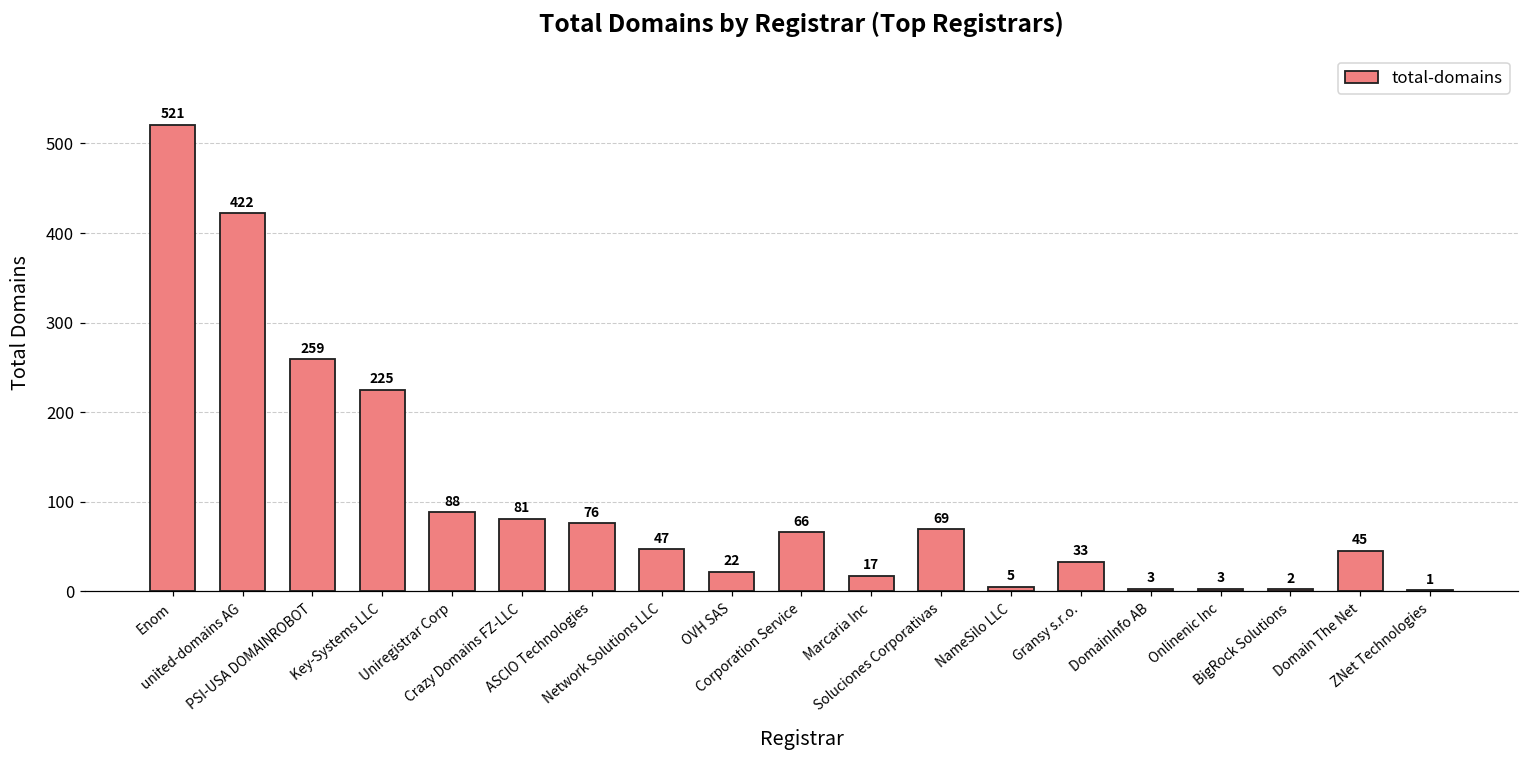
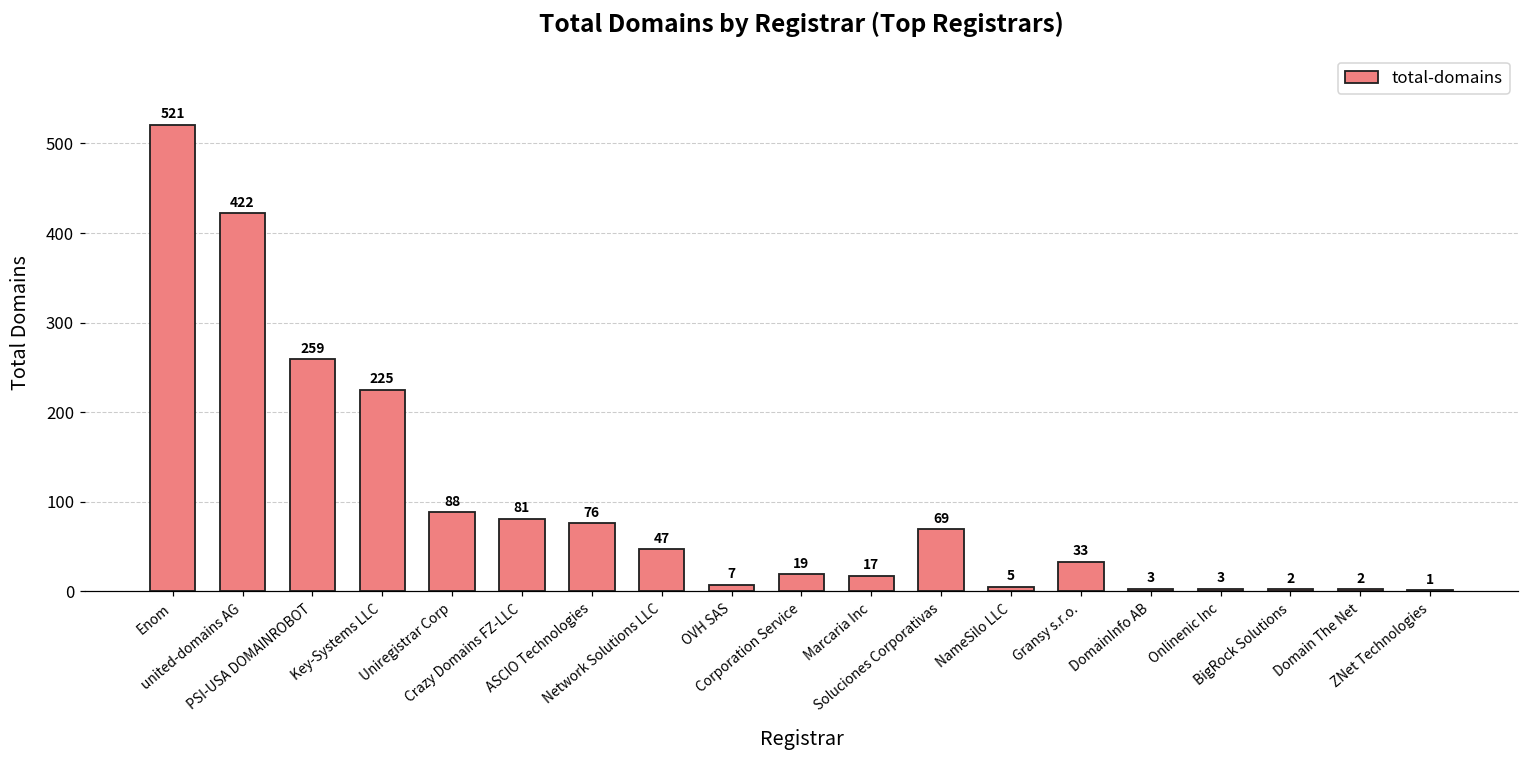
OVH SAS: 22 -> 7
Corporation Service: 66 -> 19
Domain The Net: 45 -> 2
